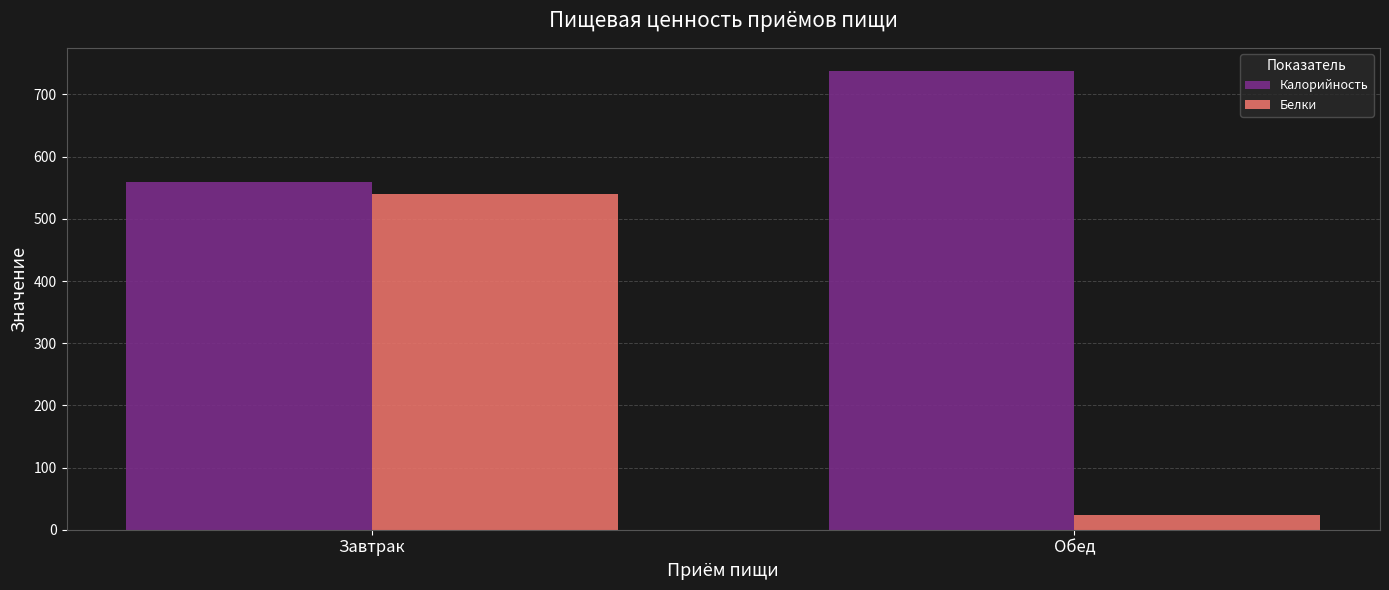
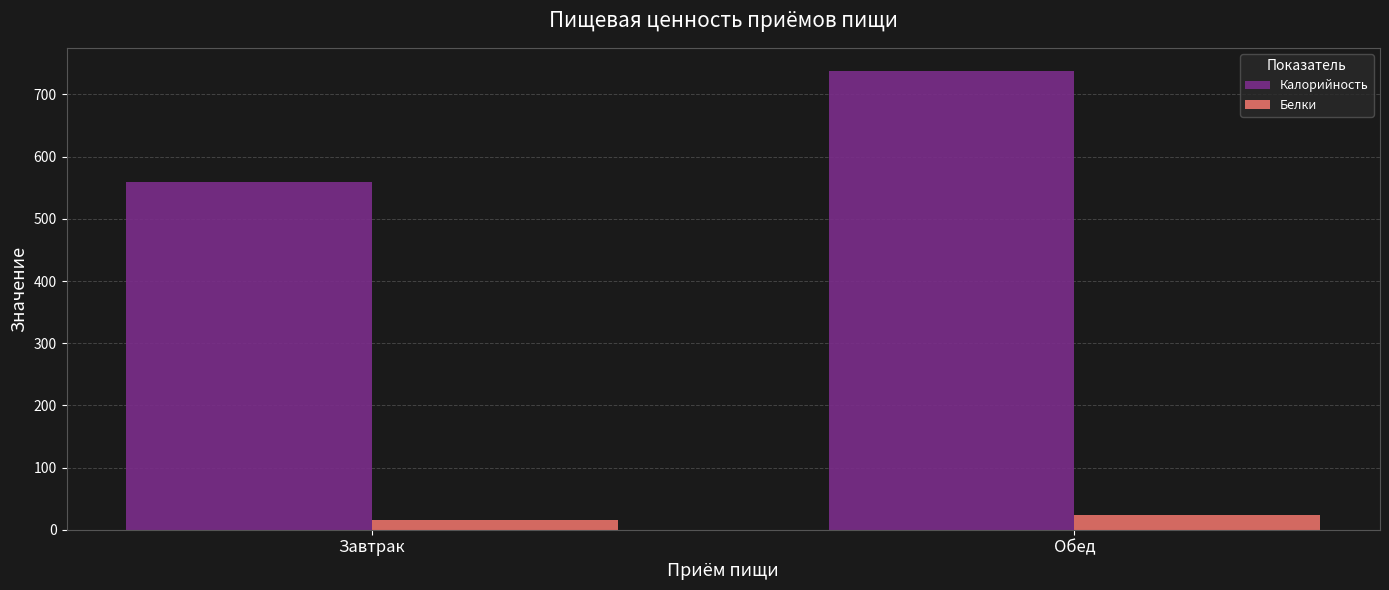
Белки, Завтрак: 540 -> 20
